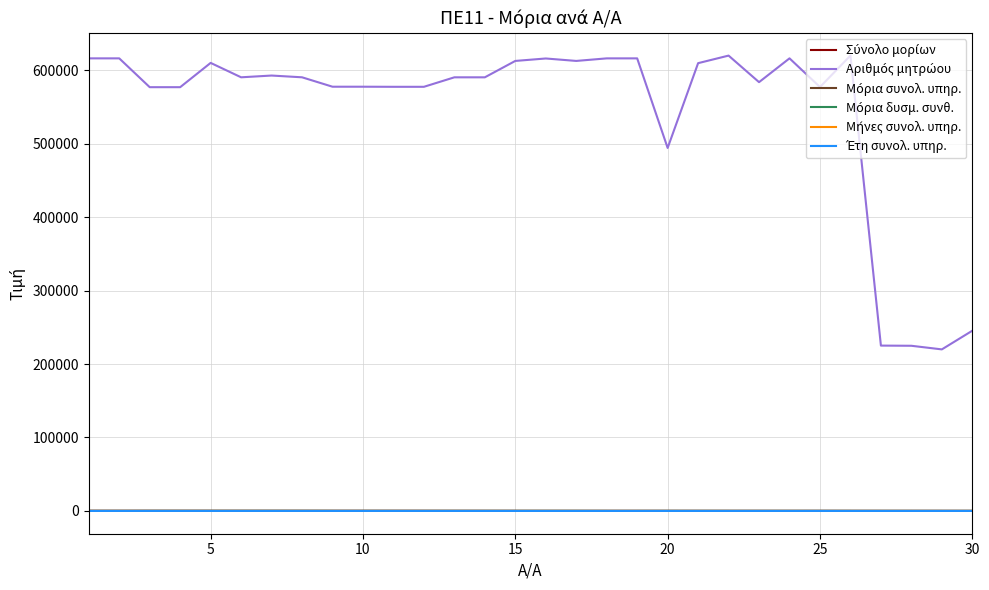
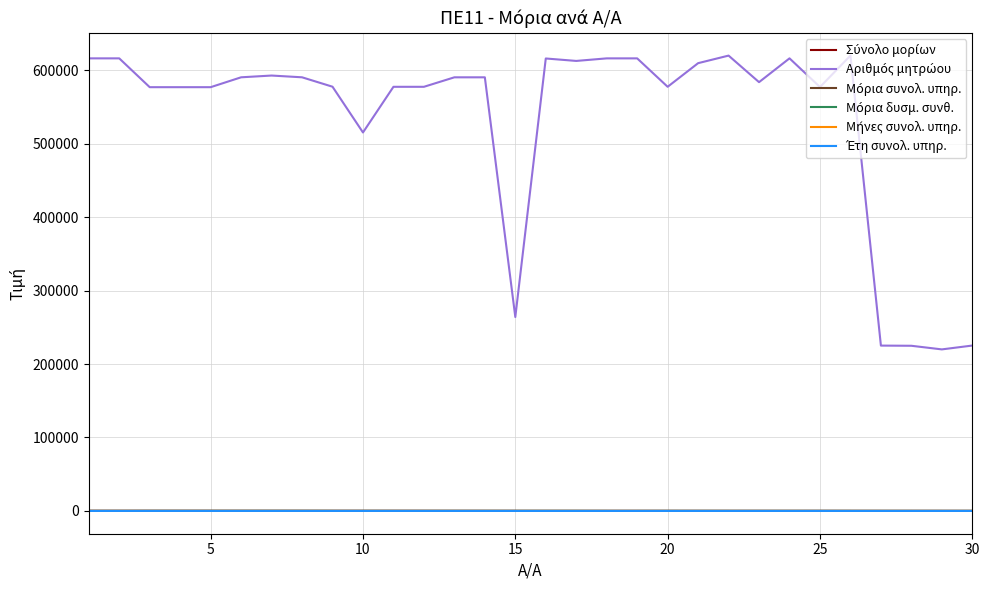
Αριθμός μητρώου, 5: 610000 -> 580000
Αριθμός μητρώου, 10: 580000 -> 520000
Αριθμός μητρώου, 15: 610000 -> 260000
Αριθμός μητρώου, 20: 490000 -> 580000
Αριθμός μητρώου, 30: 250000 -> 230000
